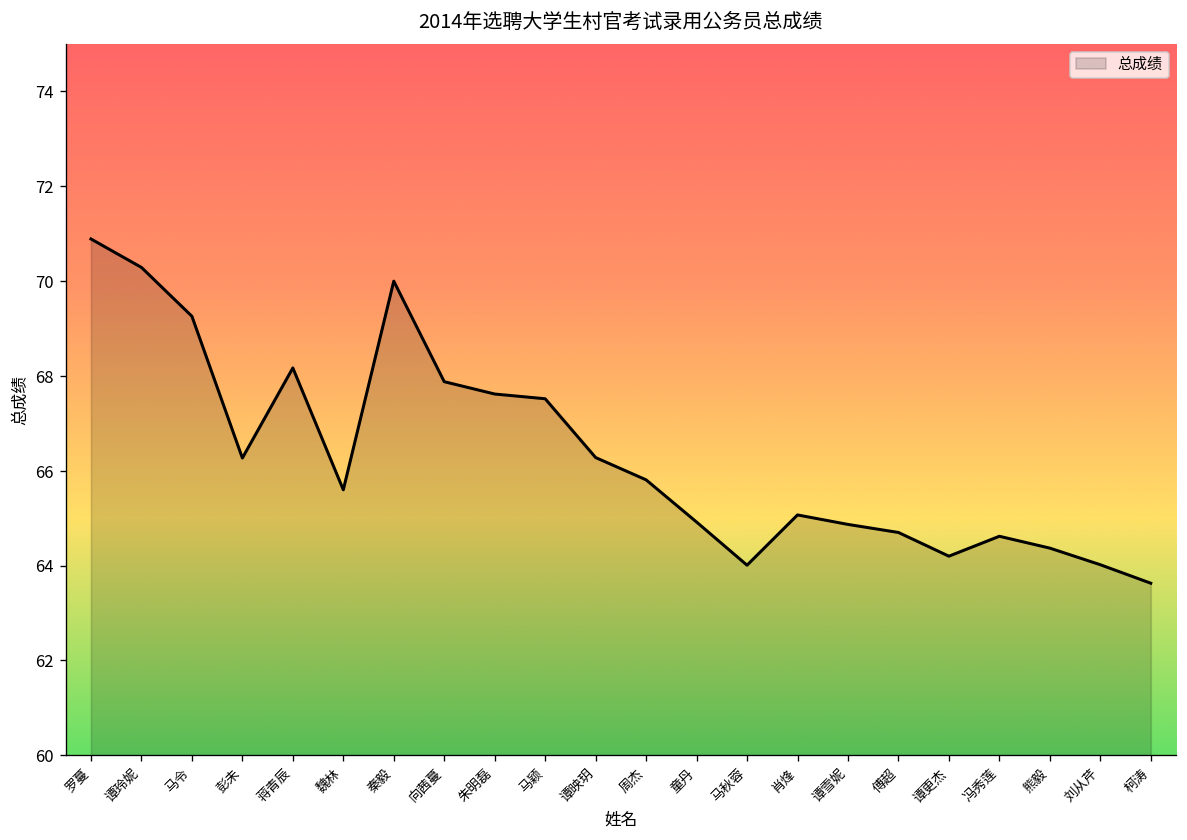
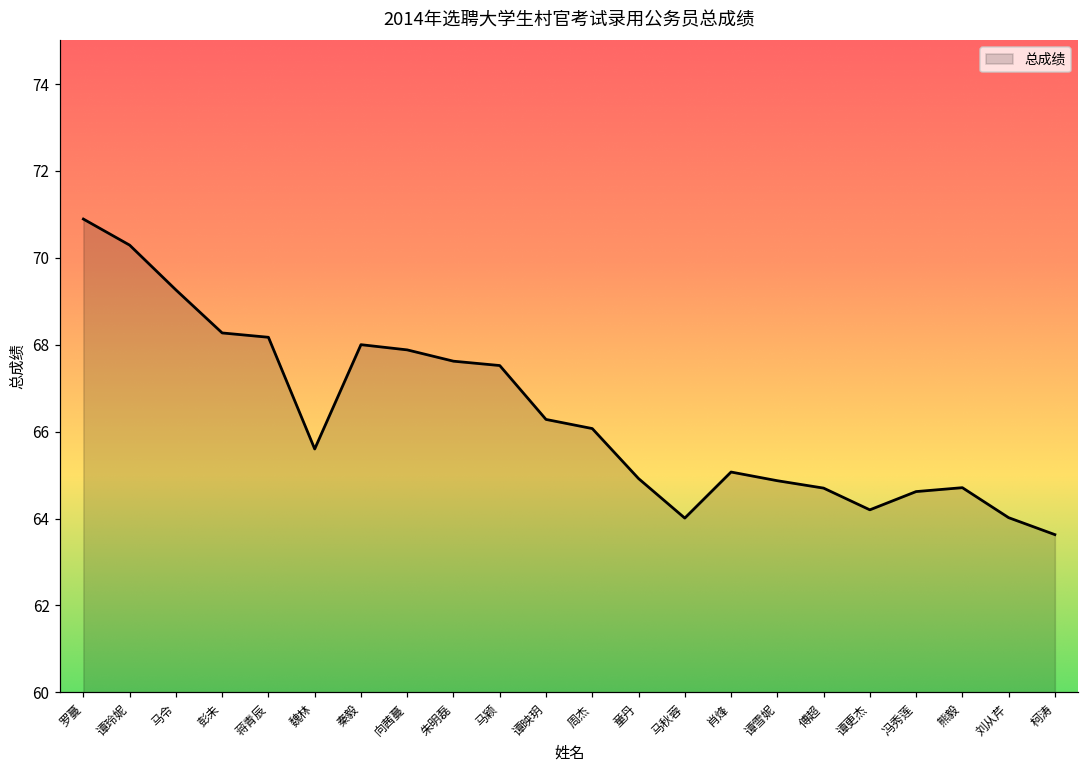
彭未: 66.3 -> 68.3
秦毅: 70 -> 68
周杰: 65.8 -> 66.1
熊毅: 64.4 -> 64.7
